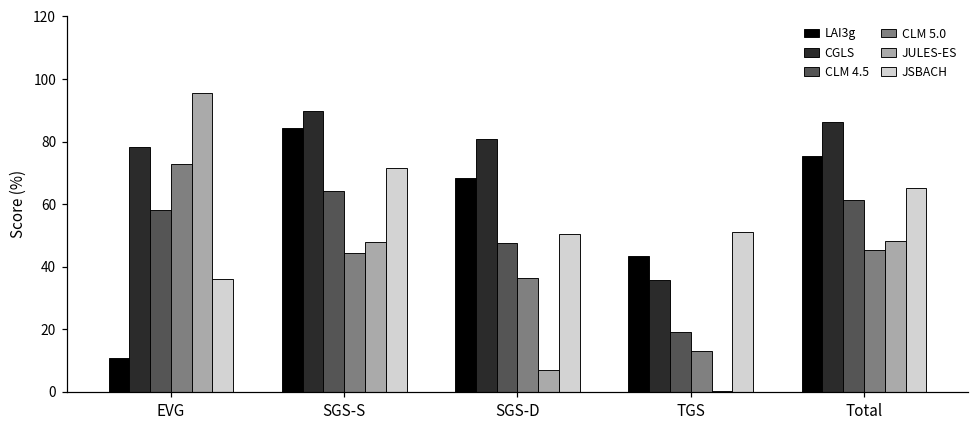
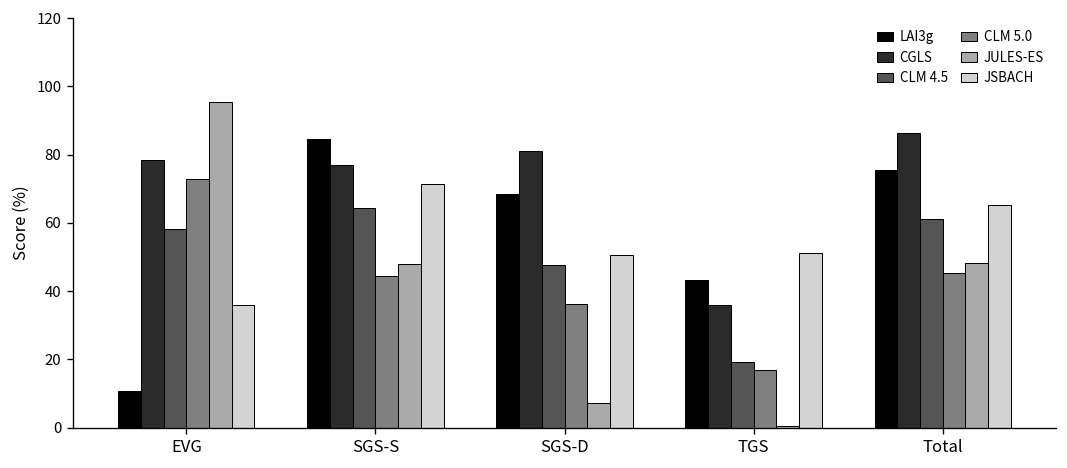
CGLS, SGS-S: 90 -> 77
CLM 5.0, TGS: 13 -> 17
